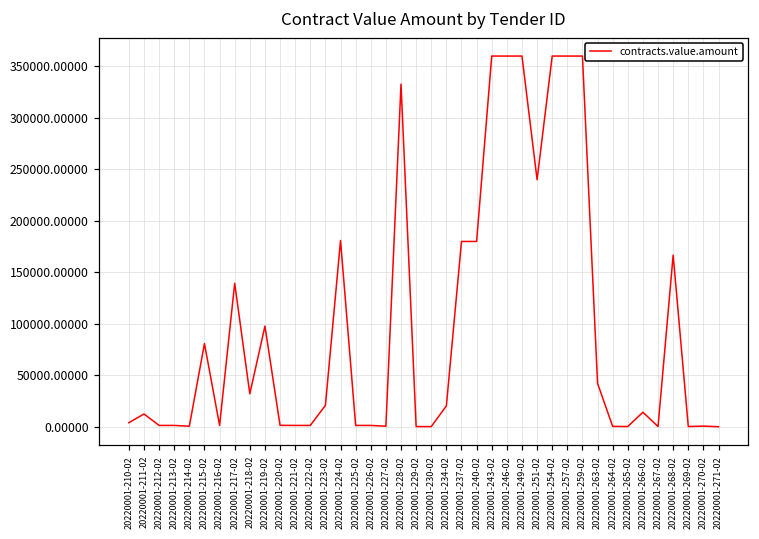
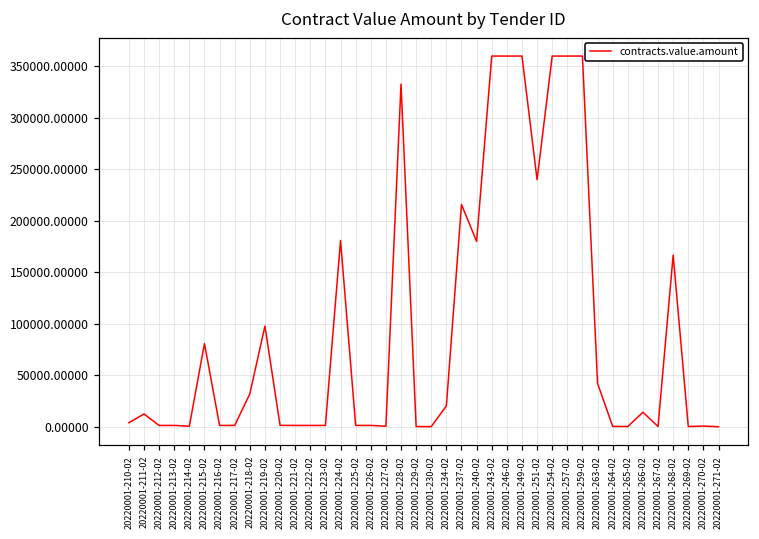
20220001-217-02: 140000 -> 0
20220001-223-02: 20000 -> 0
20220001-237-02: 180000 -> 220000
